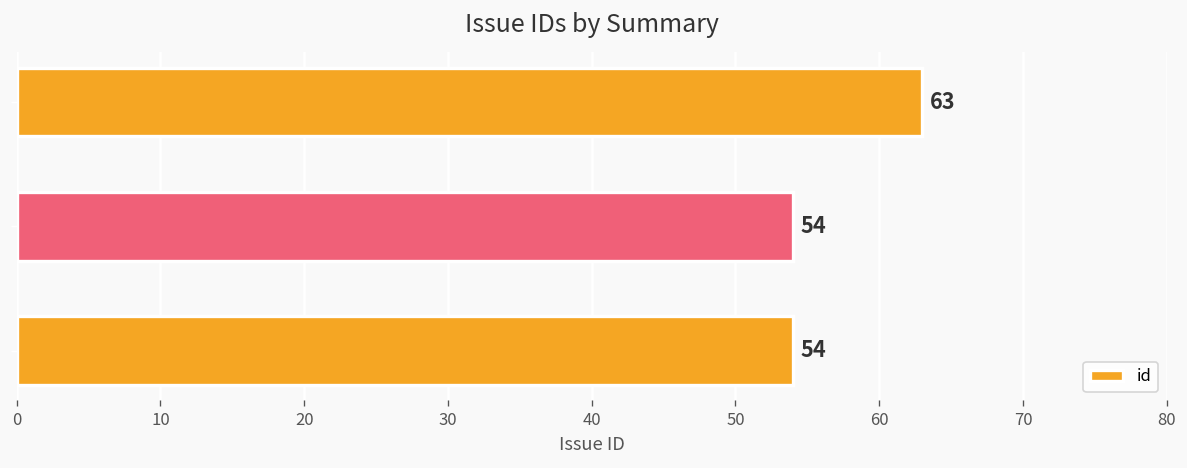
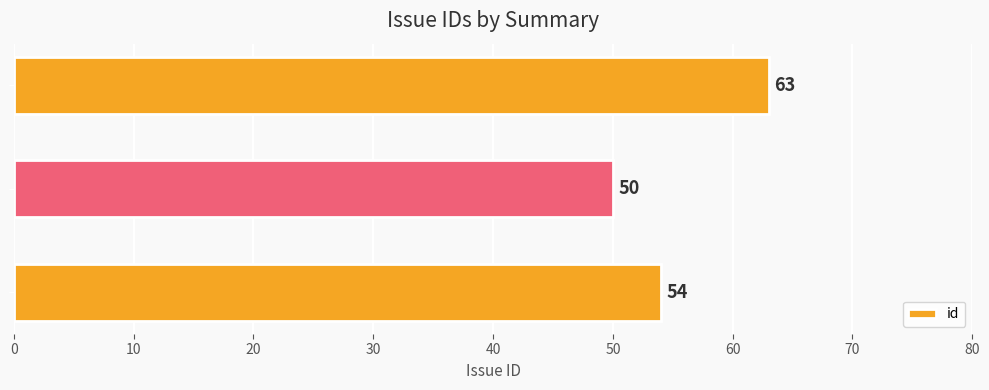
Automatic Declination adjustment: 54 -> 50
